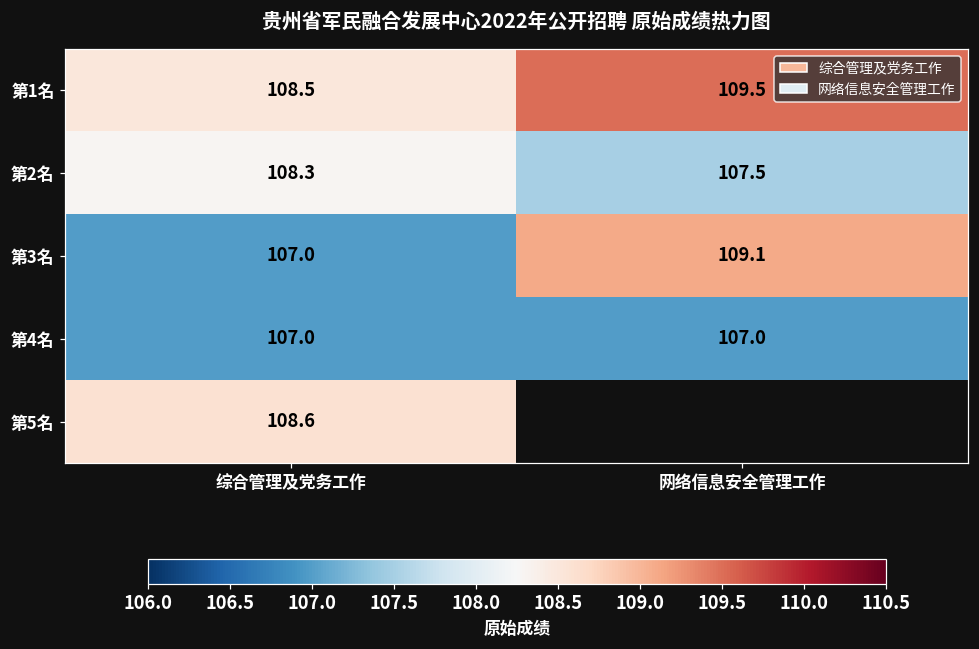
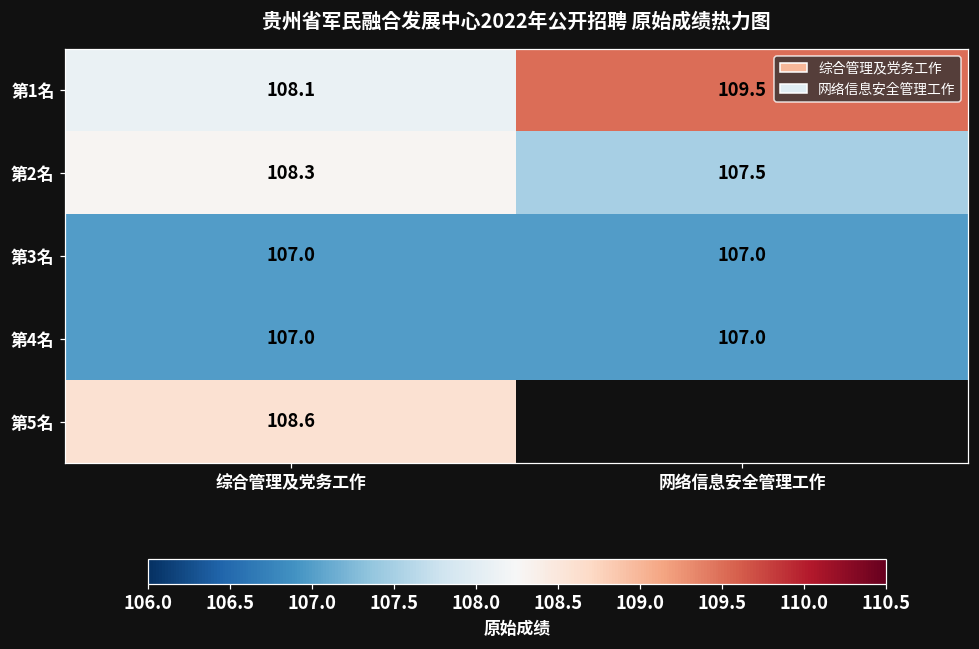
第1名, 综合管理及党务工作: 108.5 -> 108.1
第3名, 网络信息安全管理工作: 109.1 -> 107.0
